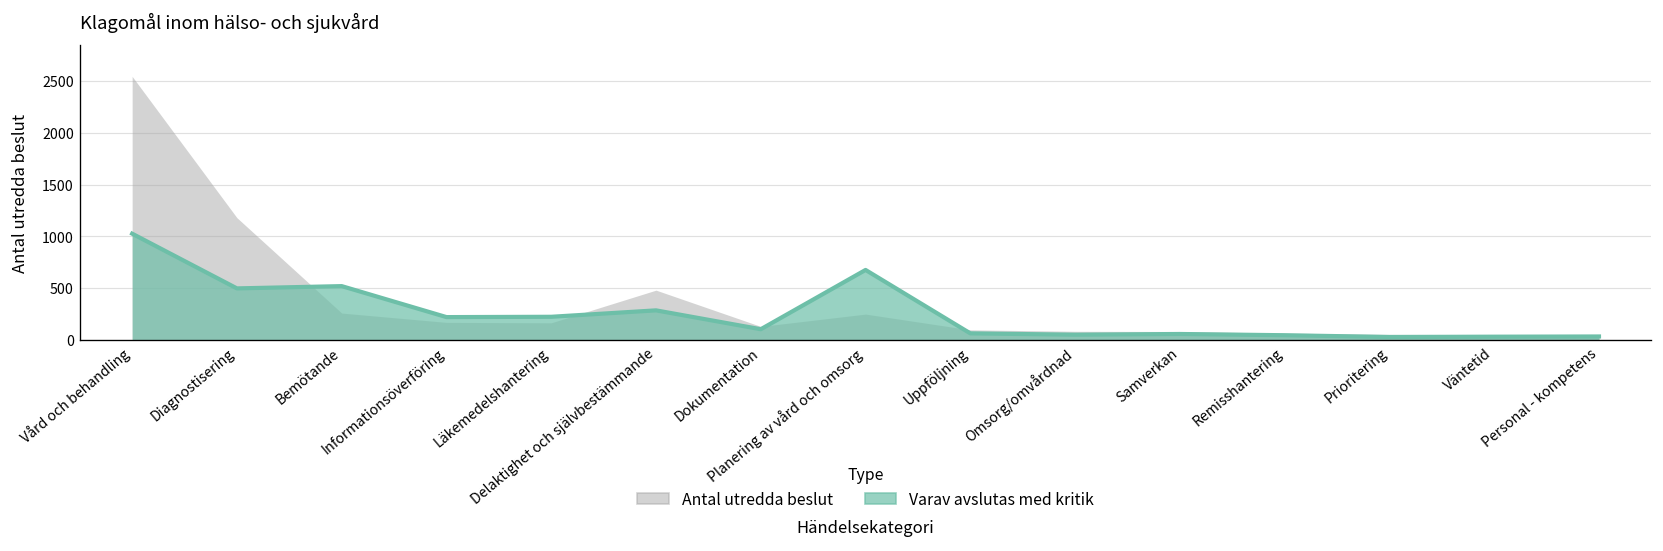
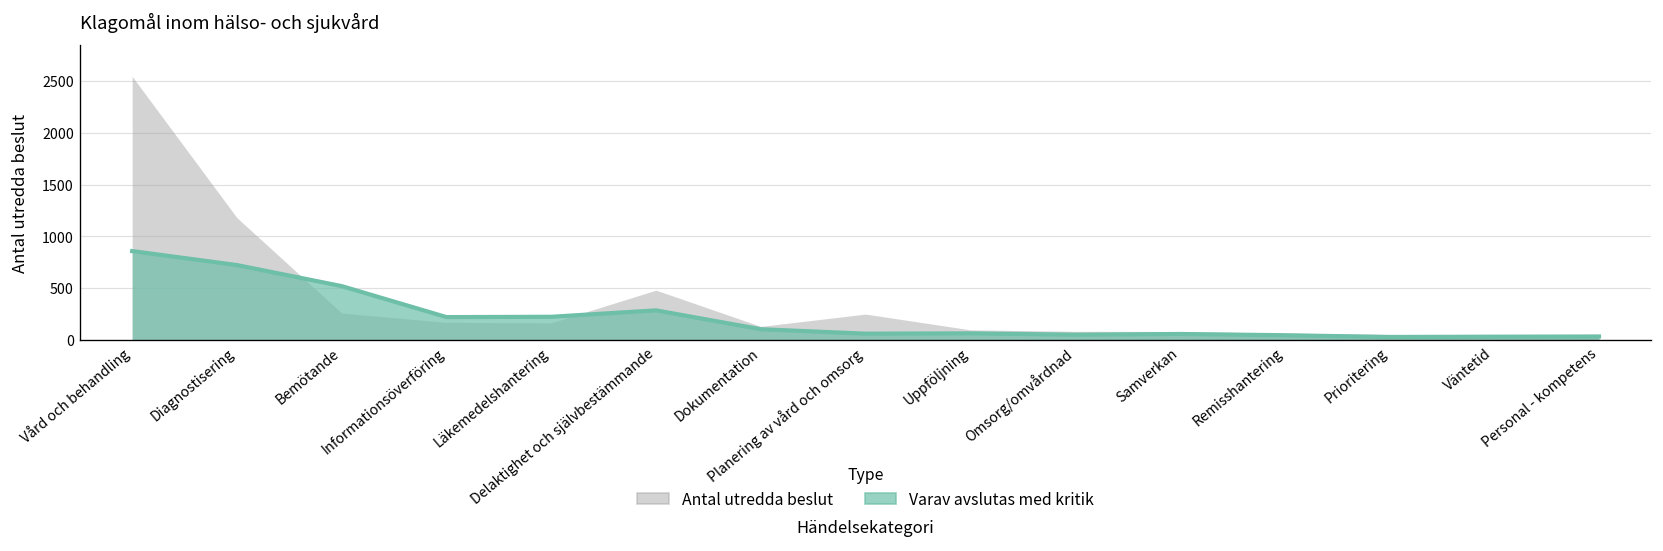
Varav avslutas med kritik, Vård och behandling: 1000 -> 900
Varav avslutas med kritik, Diagnostisering: 500 -> 700
Varav avslutas med kritik, Planering av vård och omsorg: 700 -> 100
